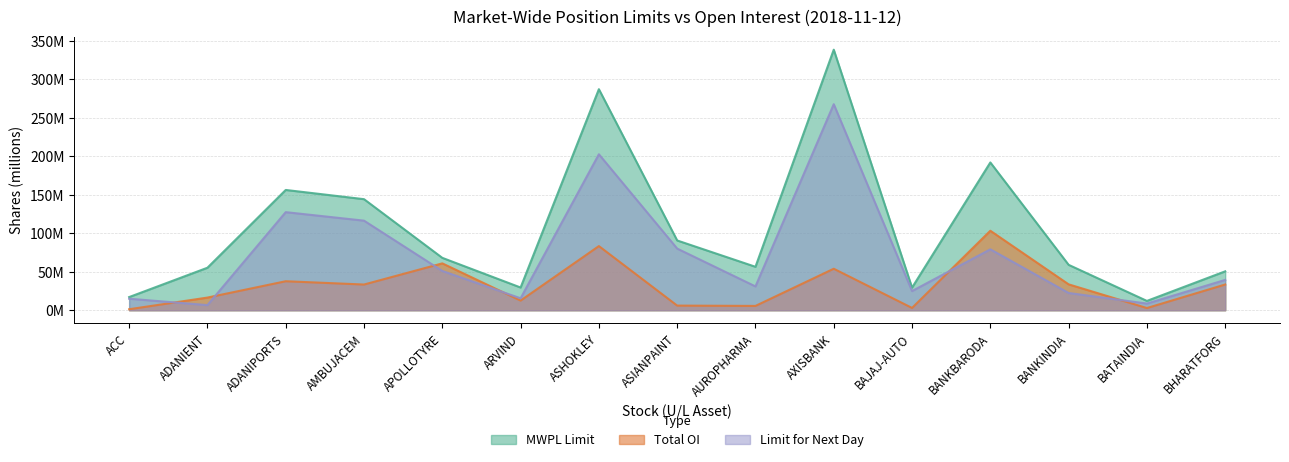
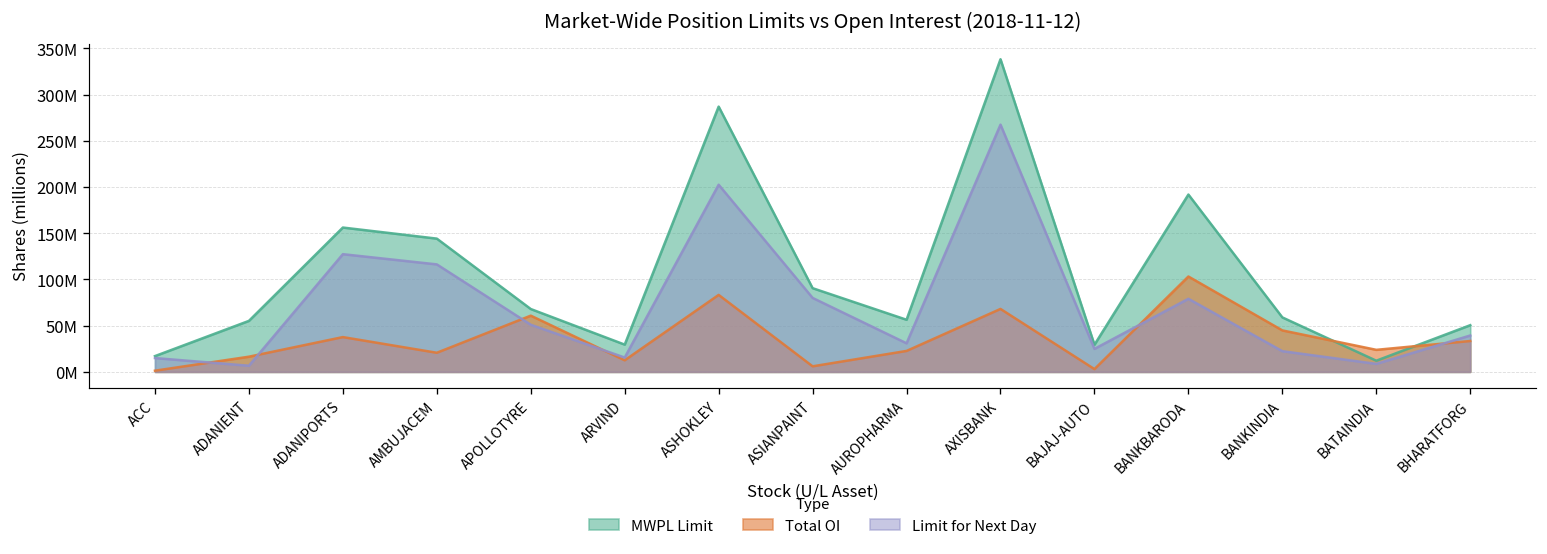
Total OI, AMBUJACEM: 30000000 -> 20000000
Total OI, AUROPHARMA: 10000000 -> 20000000
Total OI, AXISBANK: 50000000 -> 70000000
Total OI, BANKINDIA: 30000000 -> 40000000
Total OI, BATAINDIA: 0 -> 20000000
